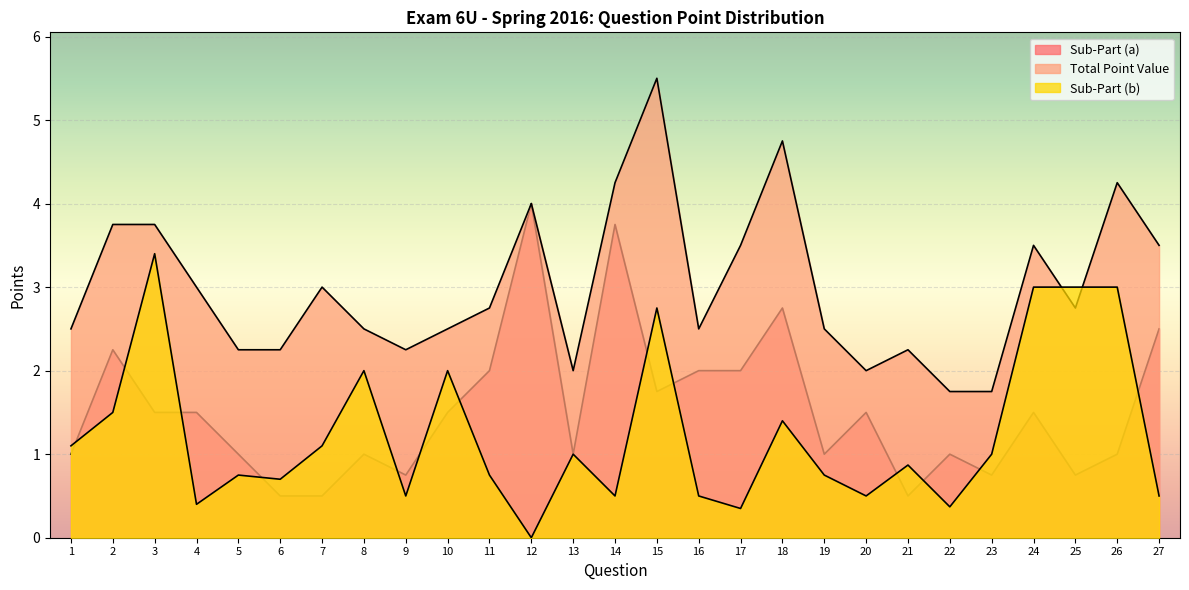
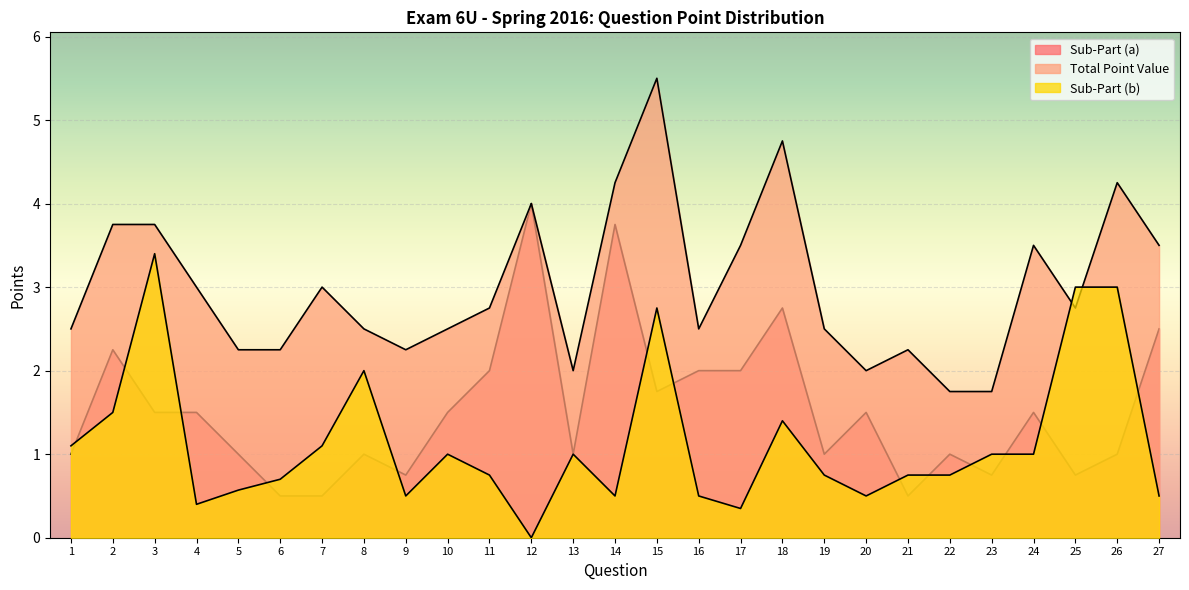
Sub-Part (b), 5: 0.8 -> 0.6
Sub-Part (b), 10: 2 -> 1
Sub-Part (b), 21: 0.9 -> 0.8
Sub-Part (b), 22: 0.4 -> 0.8
Sub-Part (b), 24: 3 -> 1
